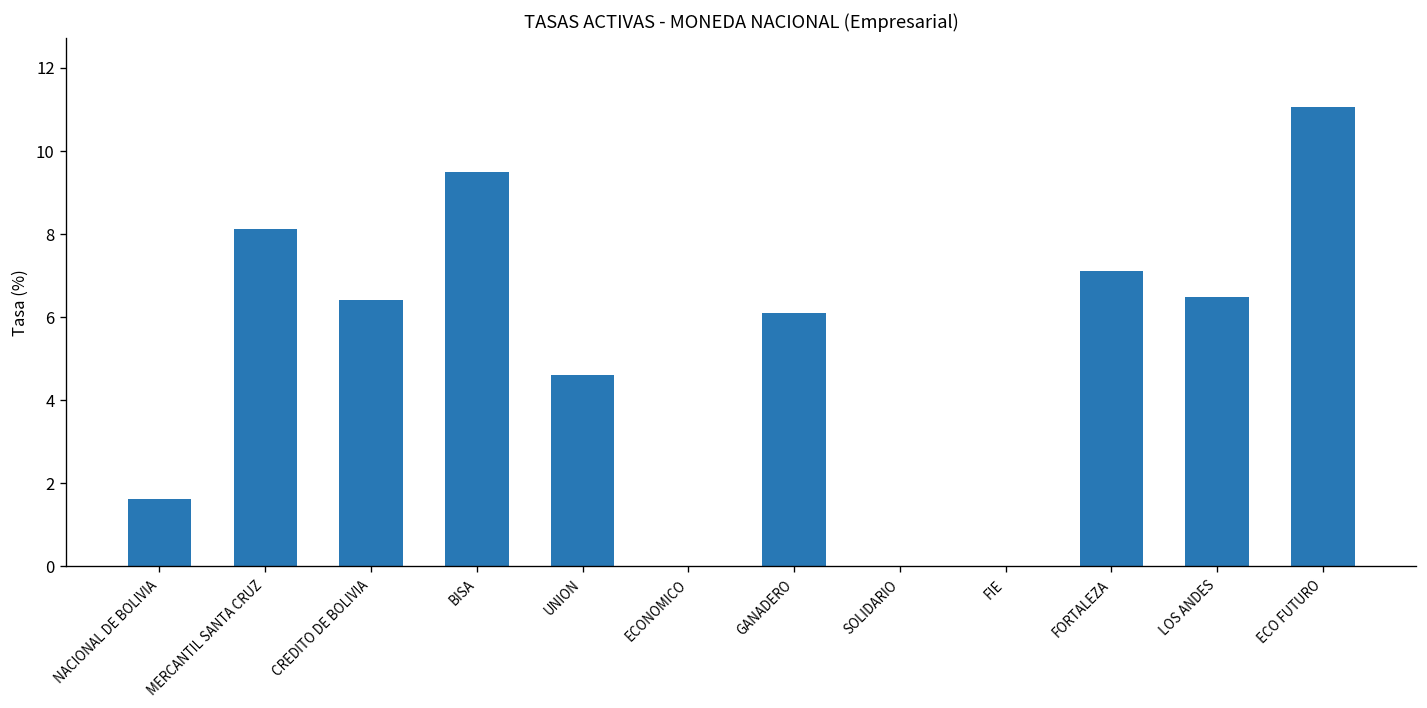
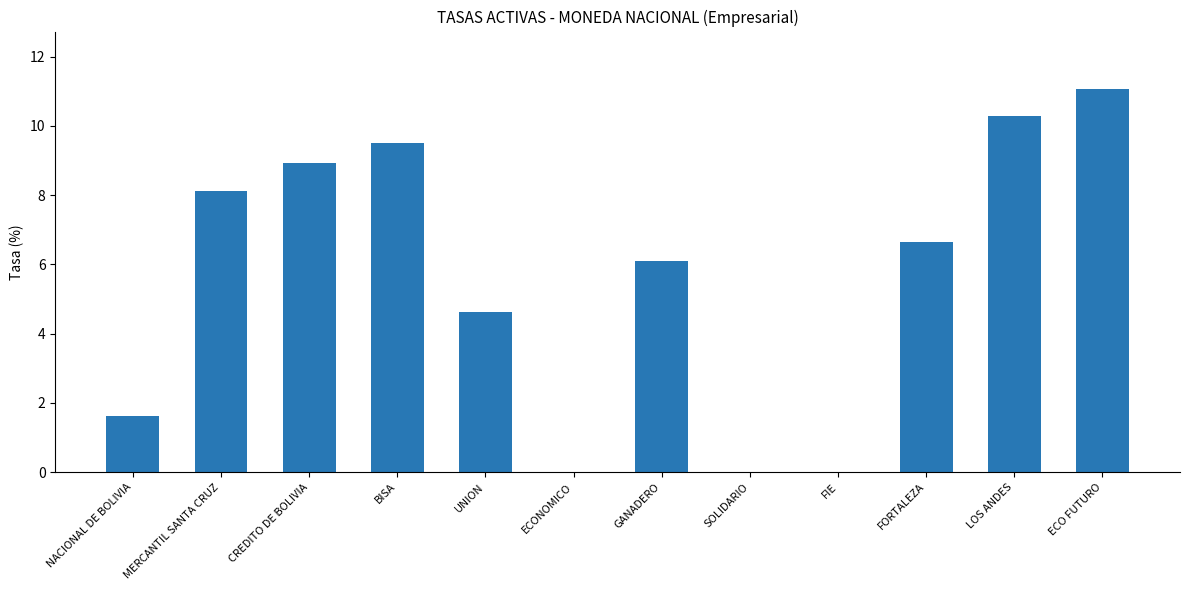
CREDITO DE BOLIVIA: 6.4 -> 8.9
FORTALEZA: 7.1 -> 6.6
LOS ANDES: 6.5 -> 10.3
